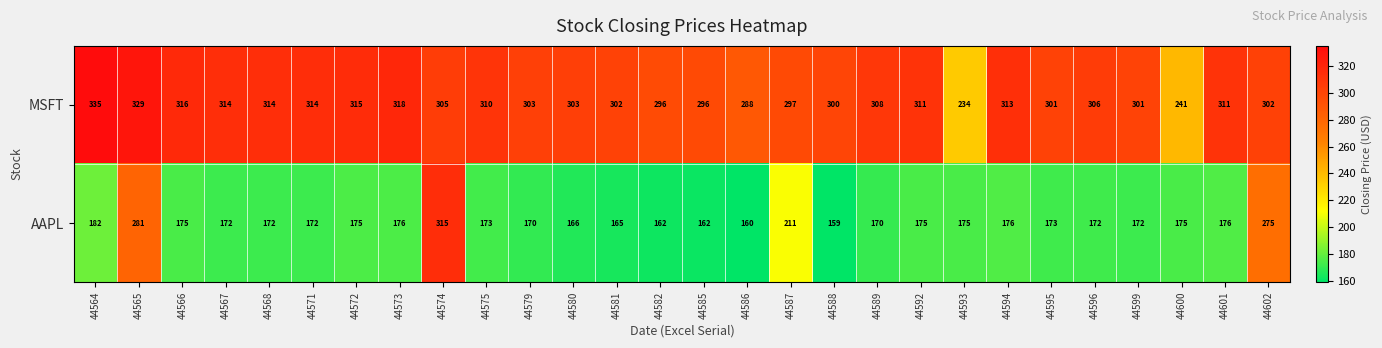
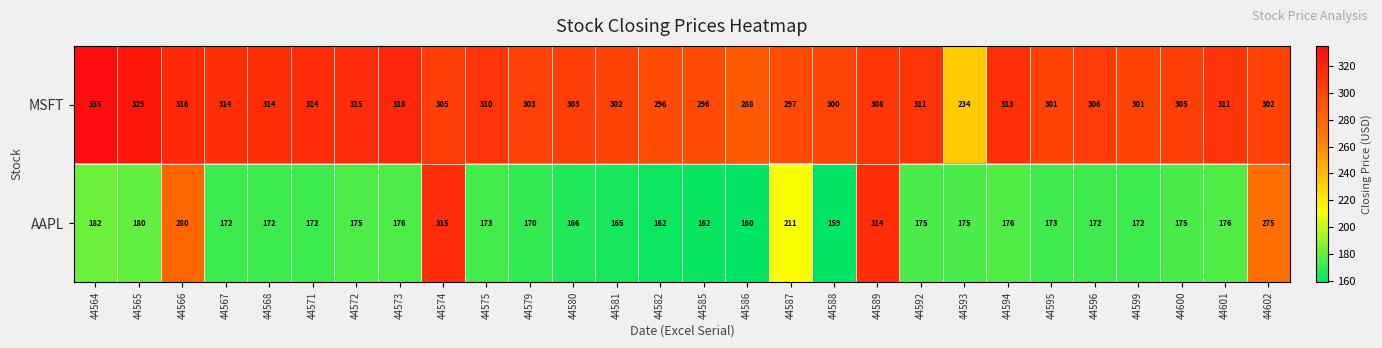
MSFT, 44600: 241 -> 305
AAPL, 44565: 281 -> 180
AAPL, 44566: 175 -> 280
AAPL, 44589: 170 -> 314
